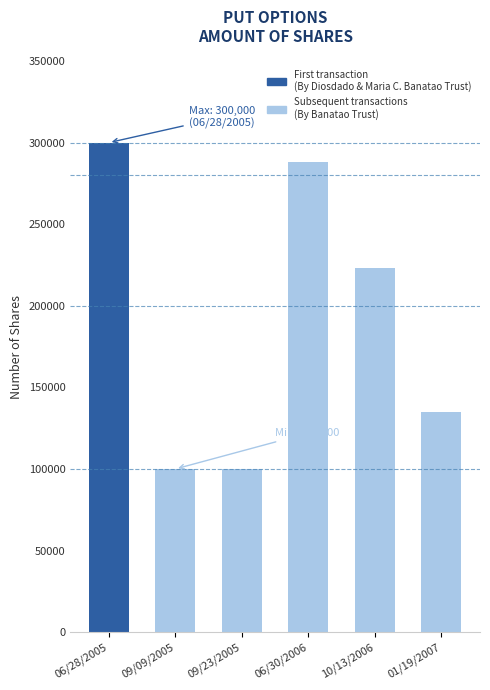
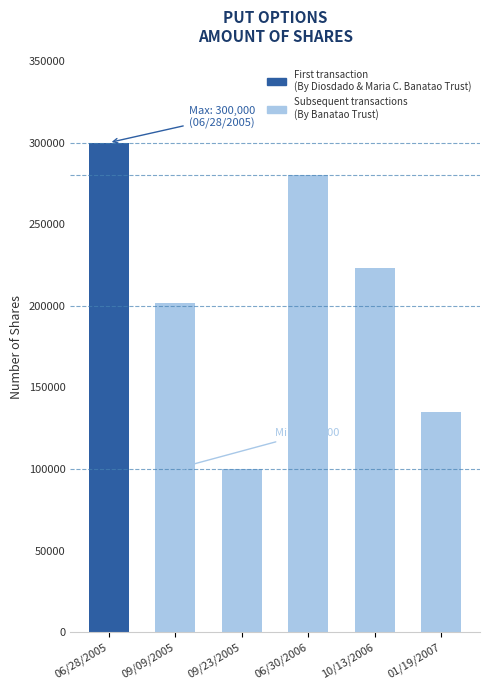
09/09/2005: 100000 -> 201000
06/30/2006: 288000 -> 280000
